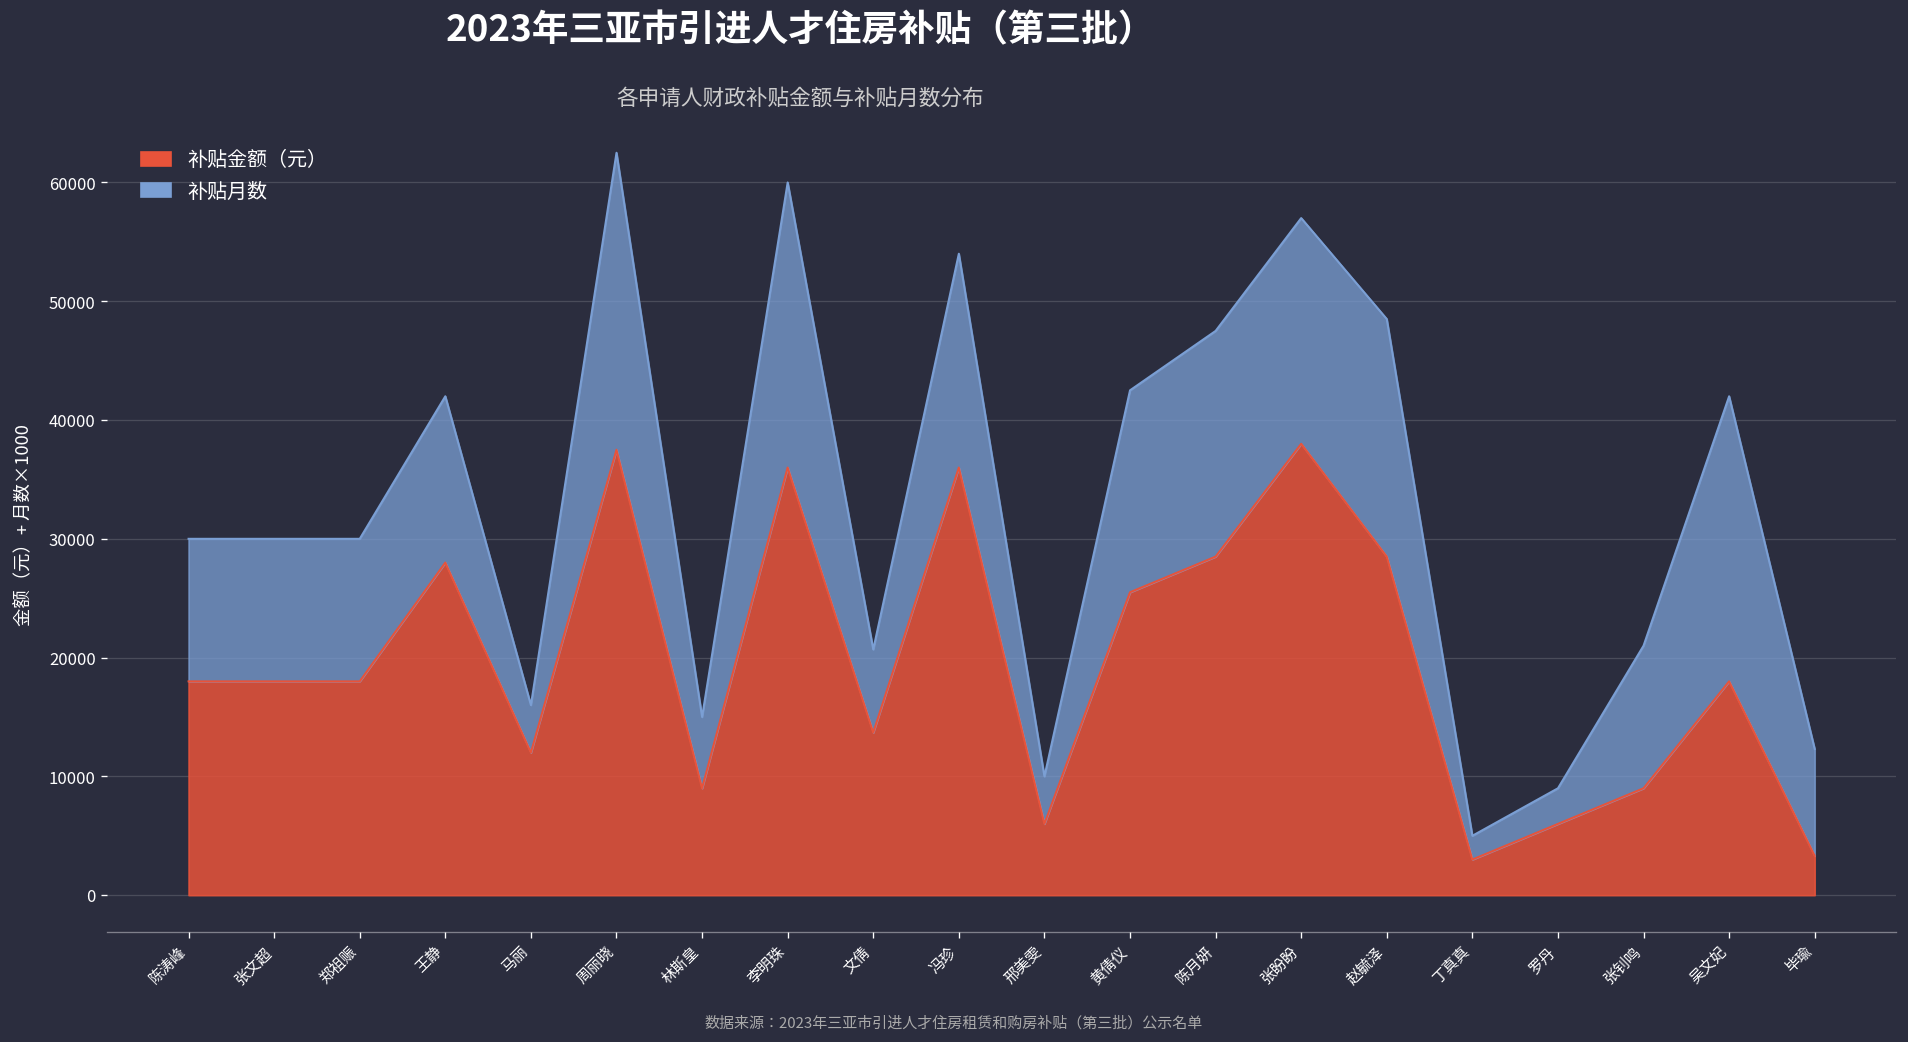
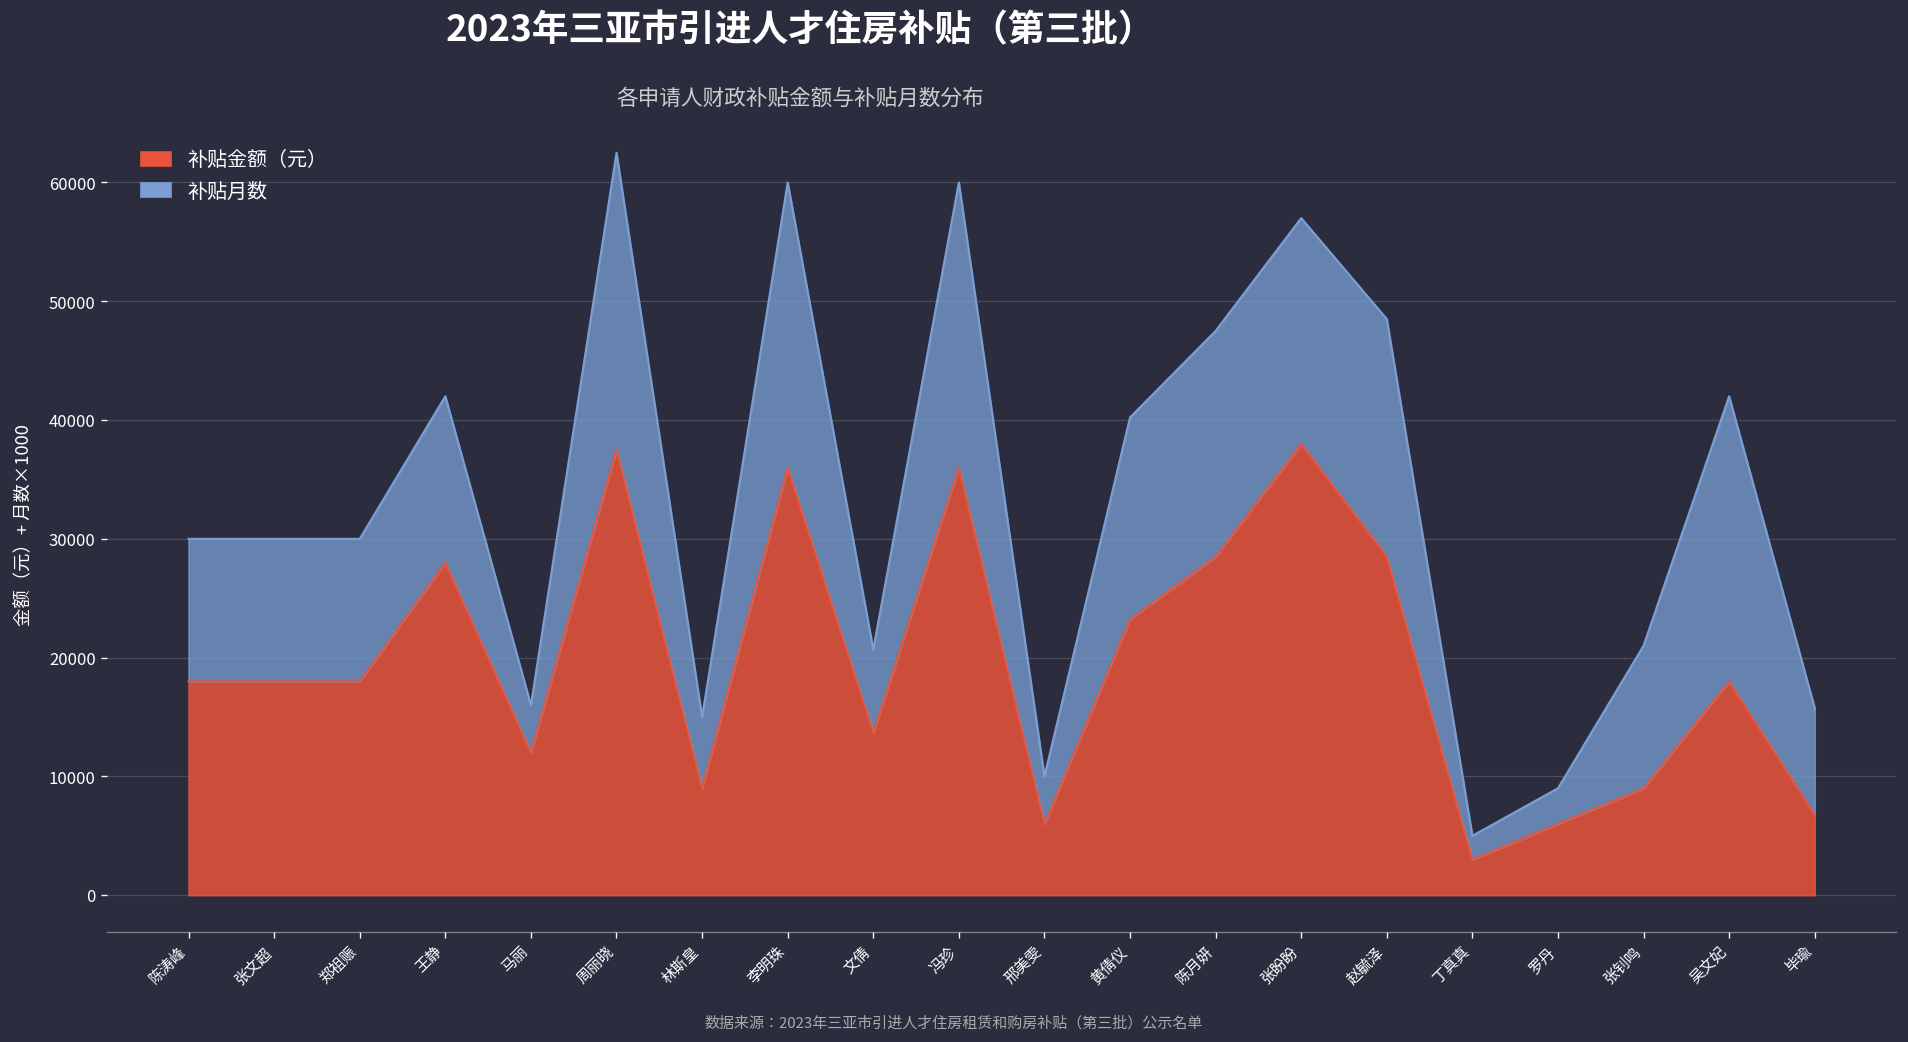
补贴月数, 冯珍: 18000 -> 24000
补贴金额（元）, 黄倩仪: 26000 -> 23000
补贴金额（元）, 毕瑜: 3000 -> 7000
